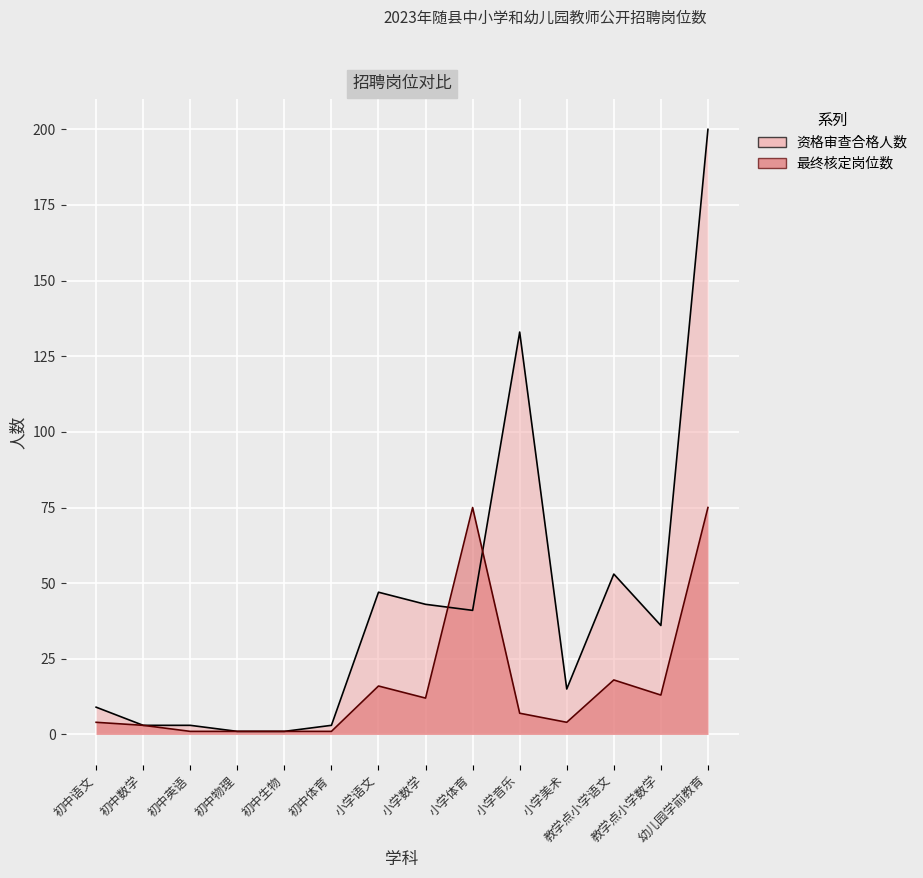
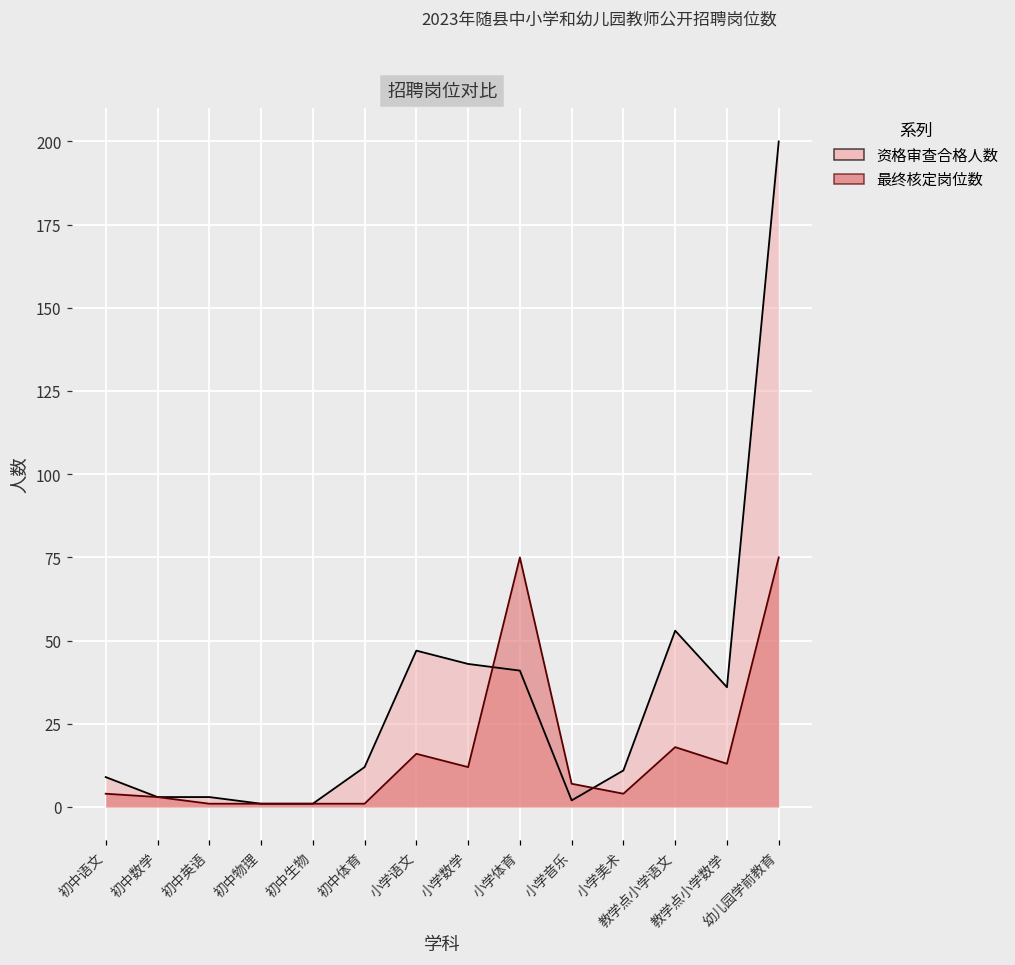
资格审查合格人数, 初中体育: 3 -> 12
资格审查合格人数, 小学音乐: 133 -> 2
资格审查合格人数, 小学美术: 15 -> 11
